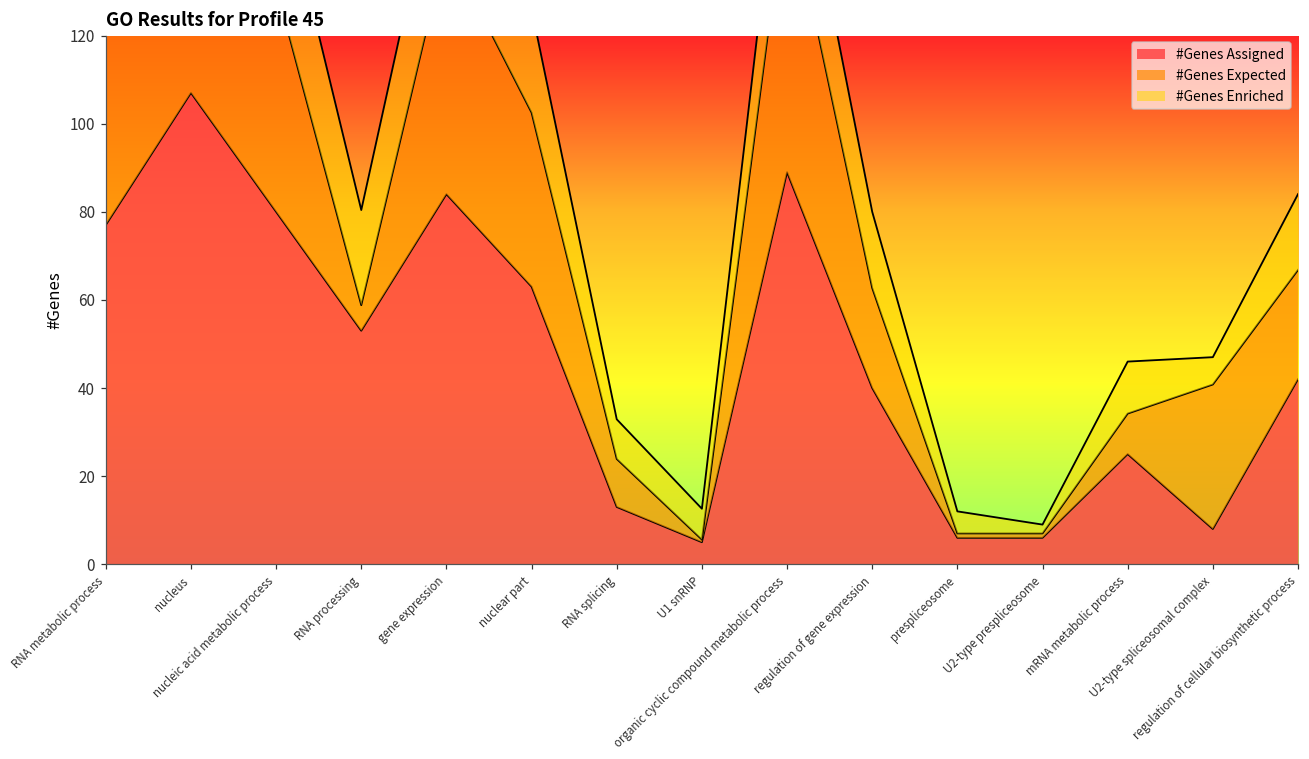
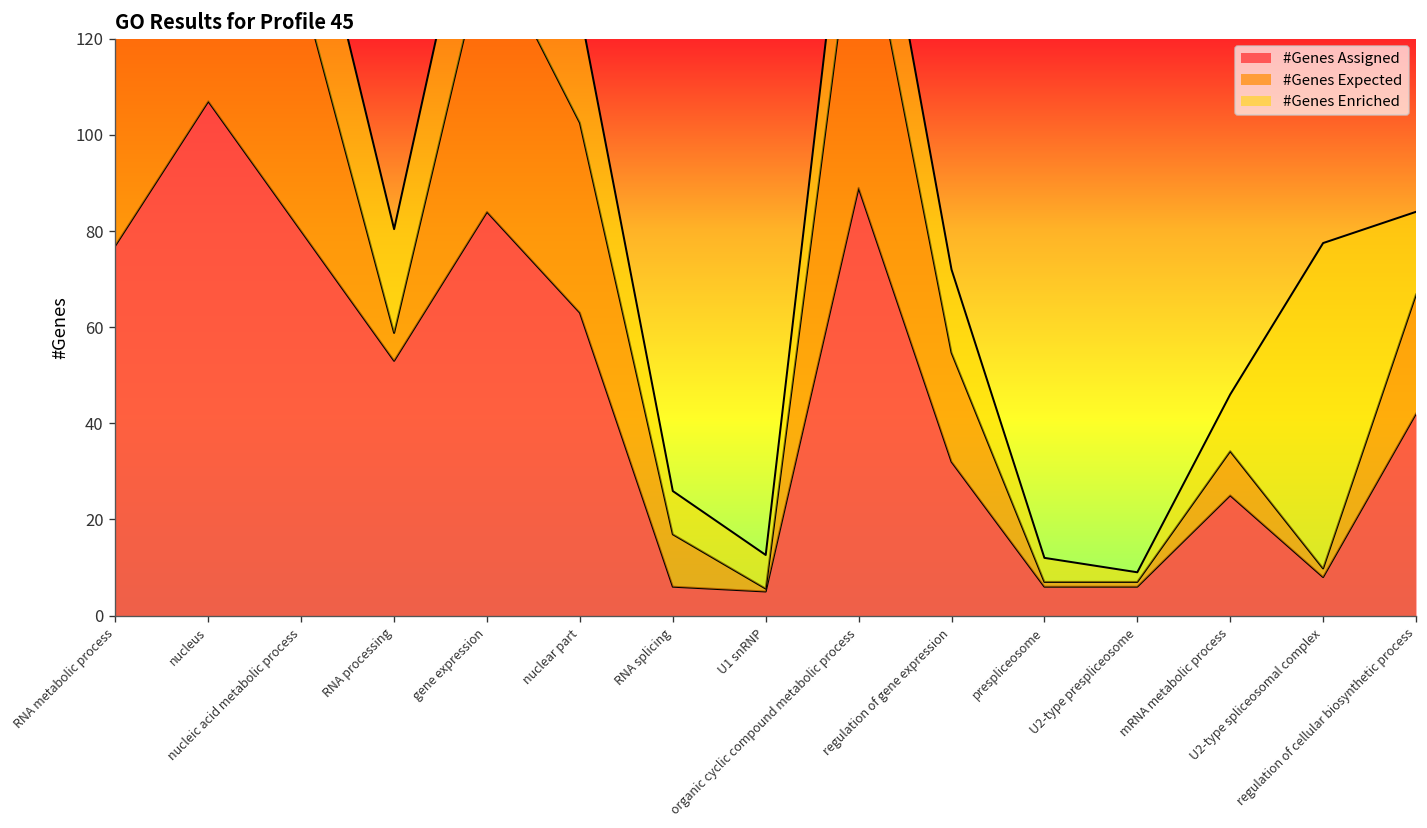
#Genes Assigned, RNA splicing: 13 -> 6
#Genes Assigned, regulation of gene expression: 40 -> 32
#Genes Expected, U2-type spliceosomal complex: 33 -> 2
#Genes Enriched, U2-type spliceosomal complex: 6 -> 68
